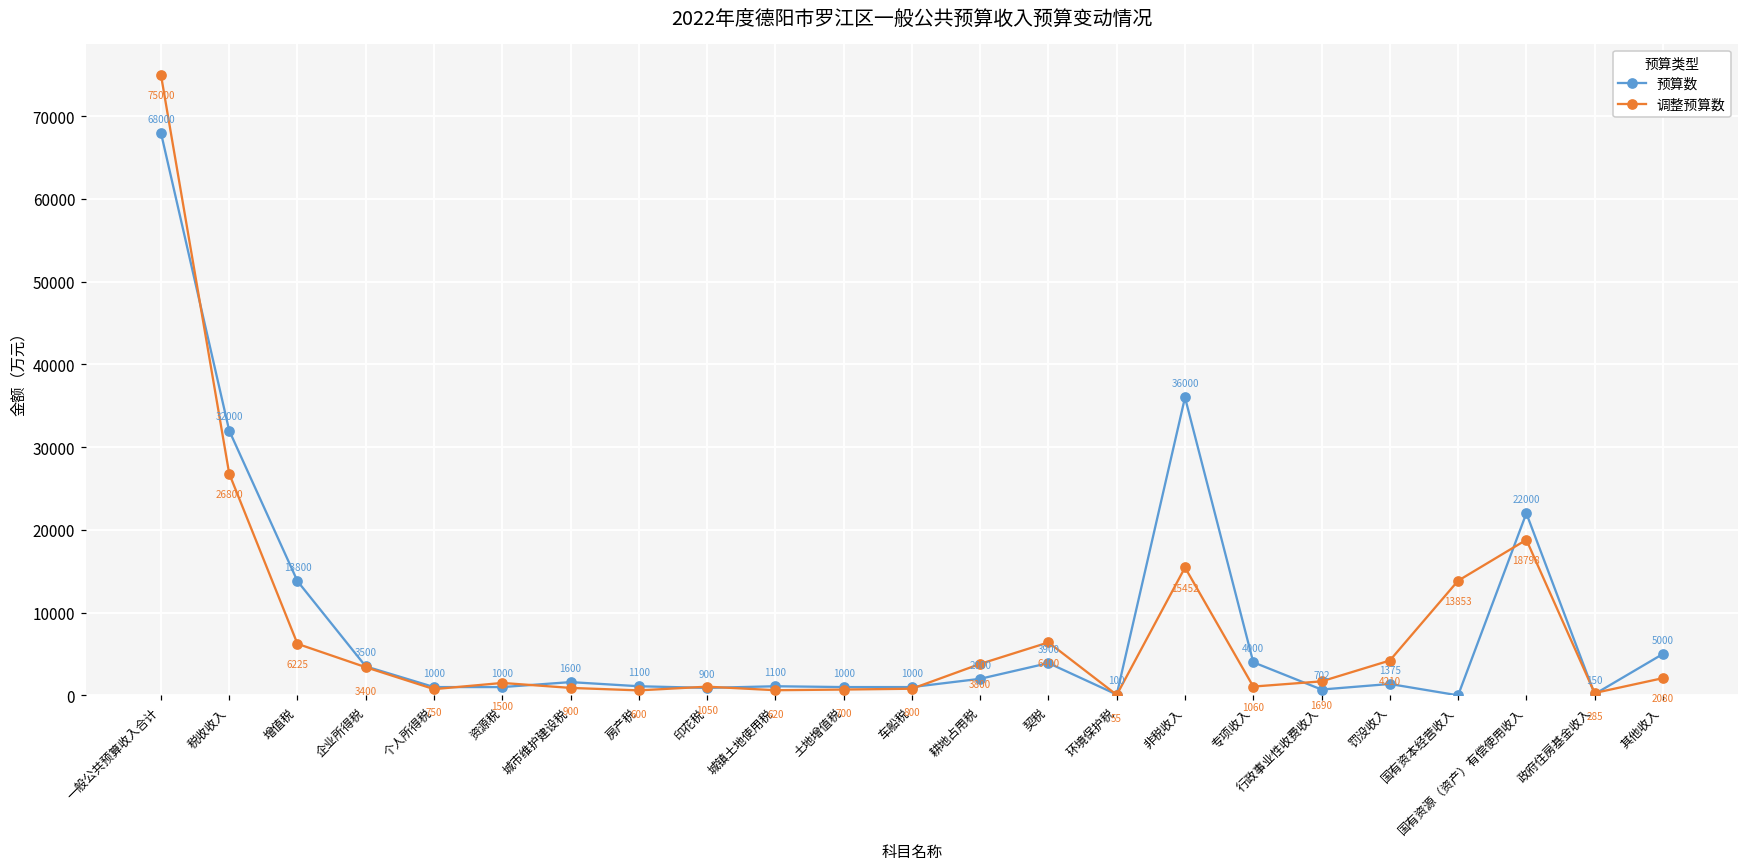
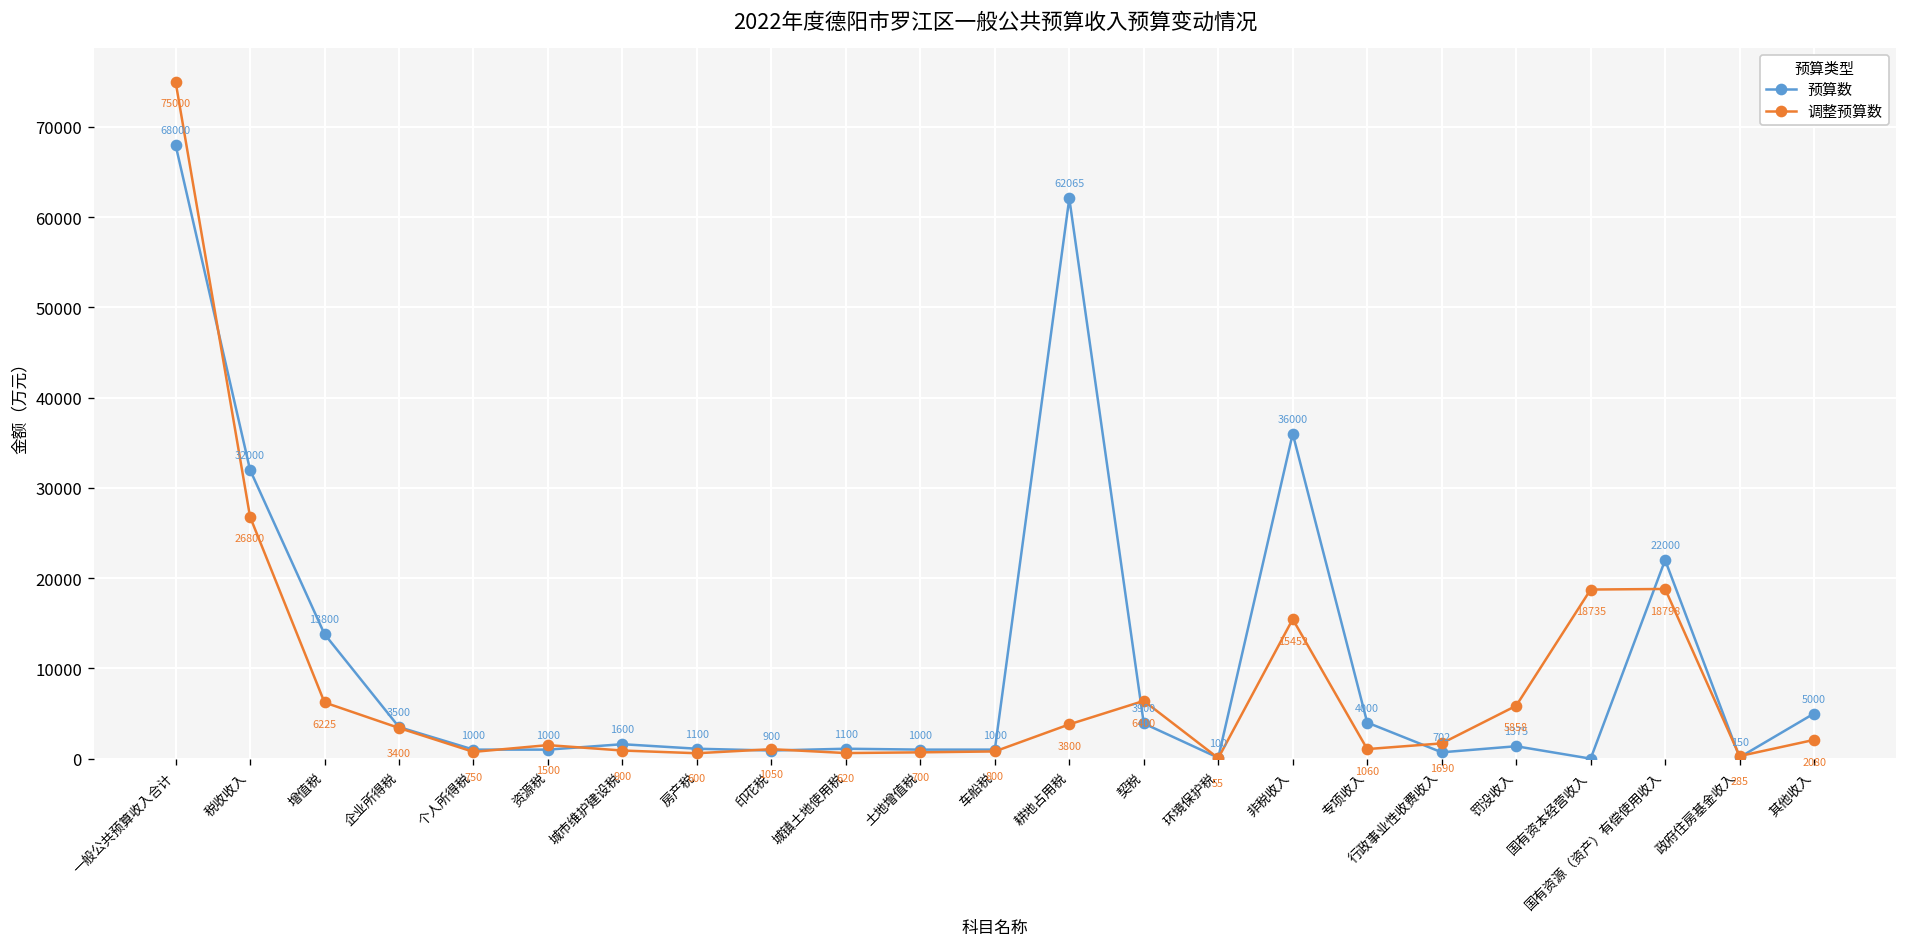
预算数, 耕地占用税: 2000 -> 62065
调整预算数, 罚没收入: 4210 -> 5858
调整预算数, 国有资本经营收入: 13853 -> 18735
